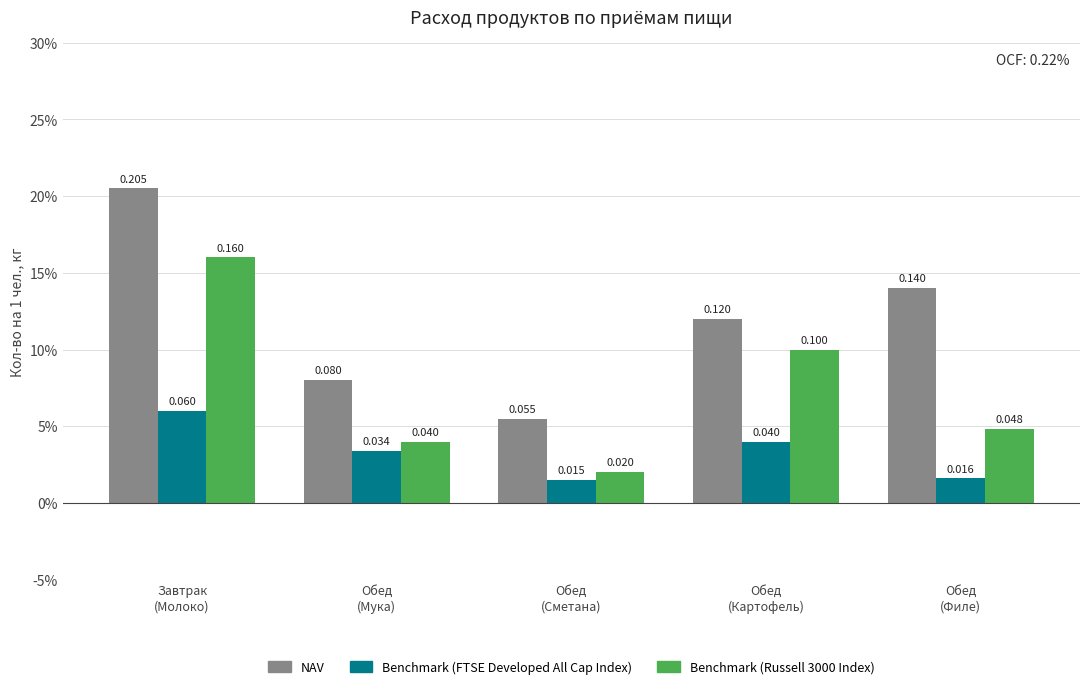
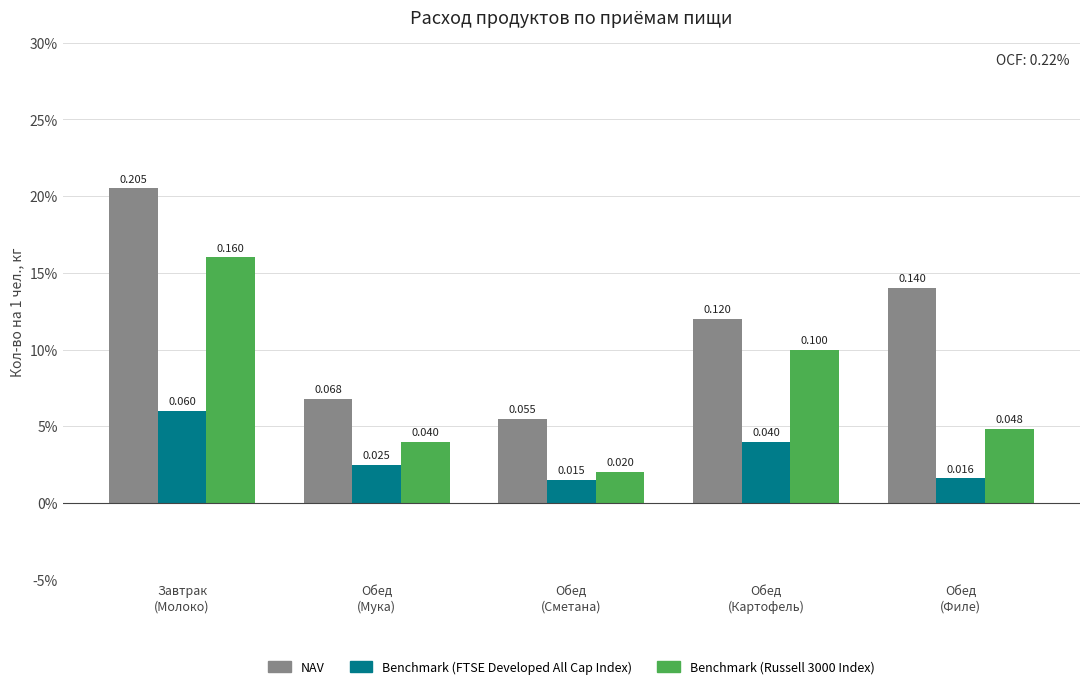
NAV, Обед (Мука): 0.080 -> 0.068
Benchmark (FTSE Developed All Cap Index), Обед (Мука): 0.034 -> 0.025
